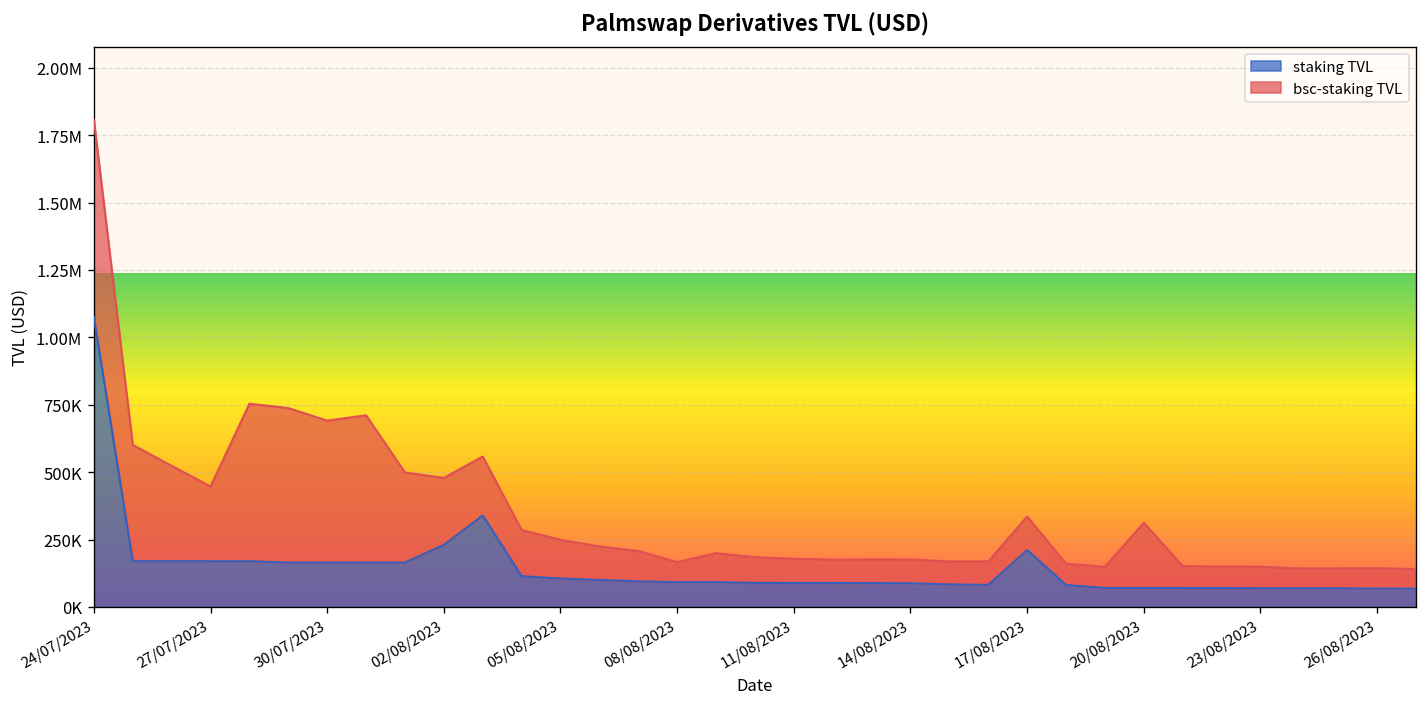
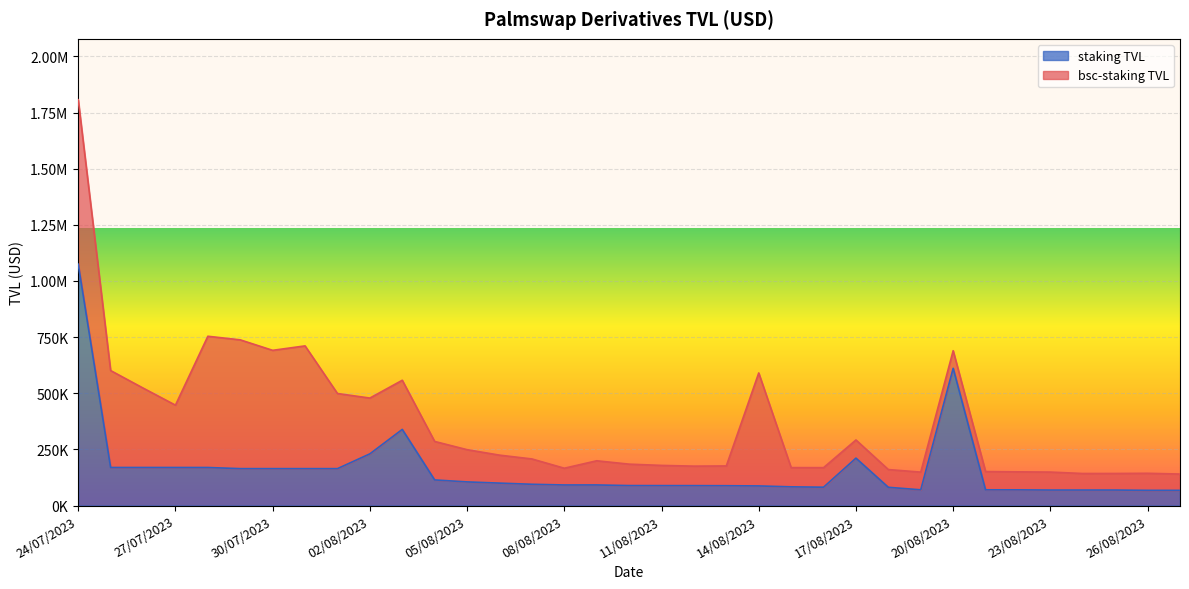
bsc-staking TVL, 14/08/2023: 90000 -> 500000
bsc-staking TVL, 17/08/2023: 120000 -> 80000
staking TVL, 20/08/2023: 70000 -> 610000
bsc-staking TVL, 20/08/2023: 240000 -> 80000
